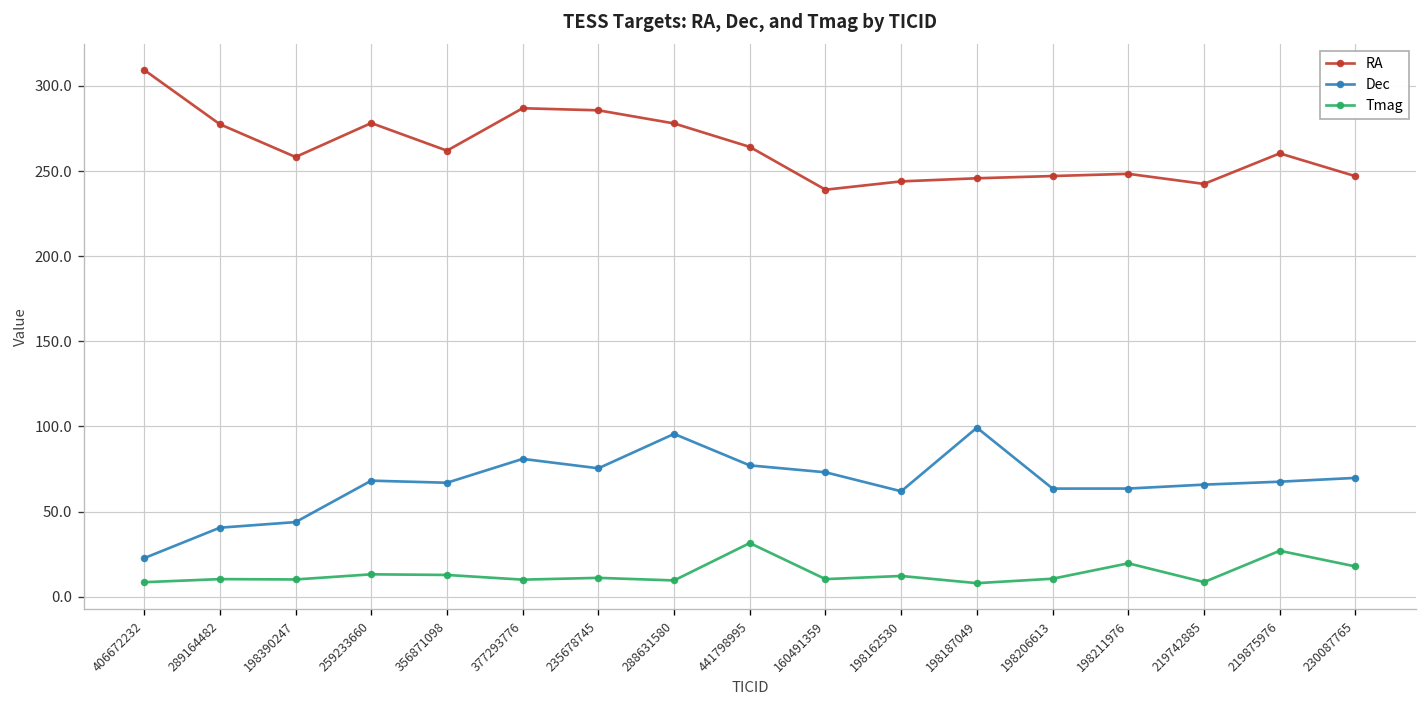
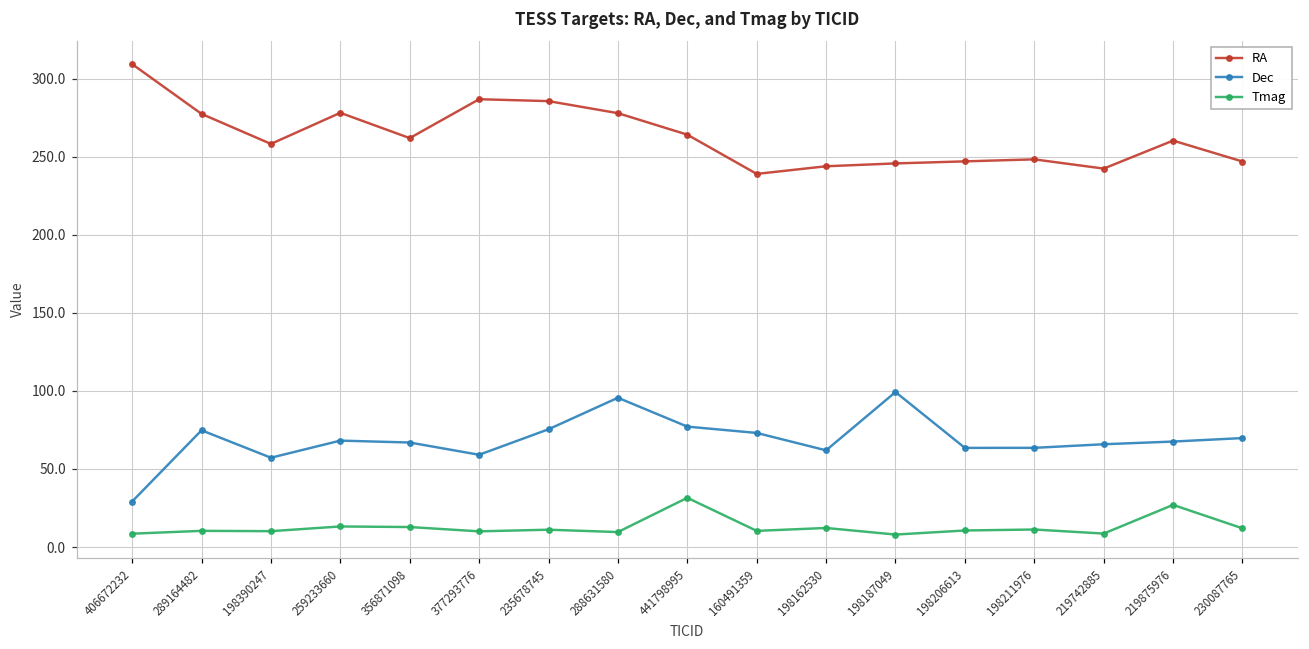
Dec, 406672232: 23 -> 29
Dec, 289164482: 41 -> 75
Dec, 198390247: 44 -> 57
Dec, 377293776: 81 -> 59
Tmag, 198211976: 20 -> 11
Tmag, 230087765: 18 -> 12
